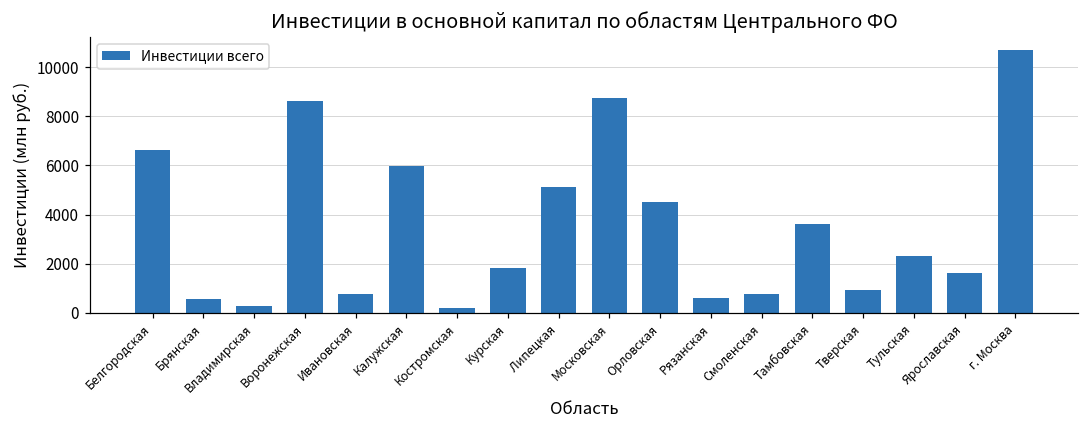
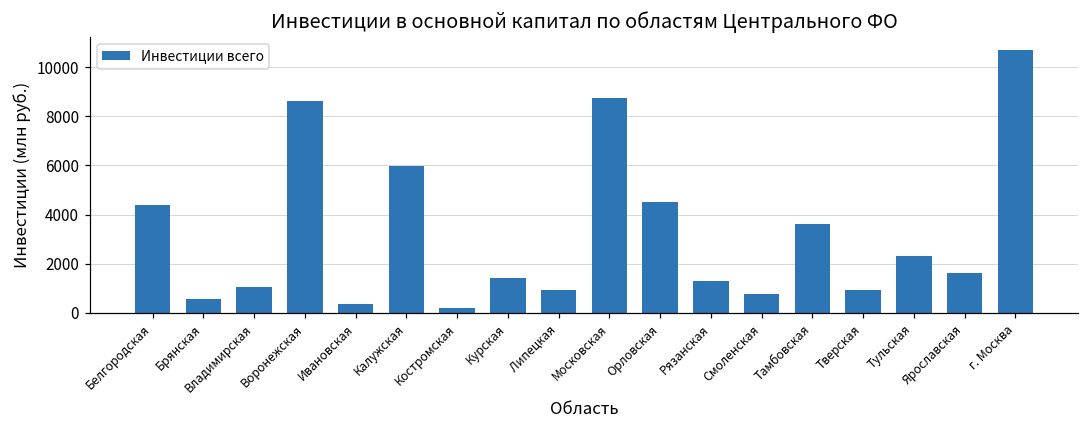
Белгородская: 6600 -> 4400
Владимирская: 300 -> 1000
Ивановская: 800 -> 400
Курская: 1800 -> 1400
Липецкая: 5100 -> 900
Рязанская: 600 -> 1300
